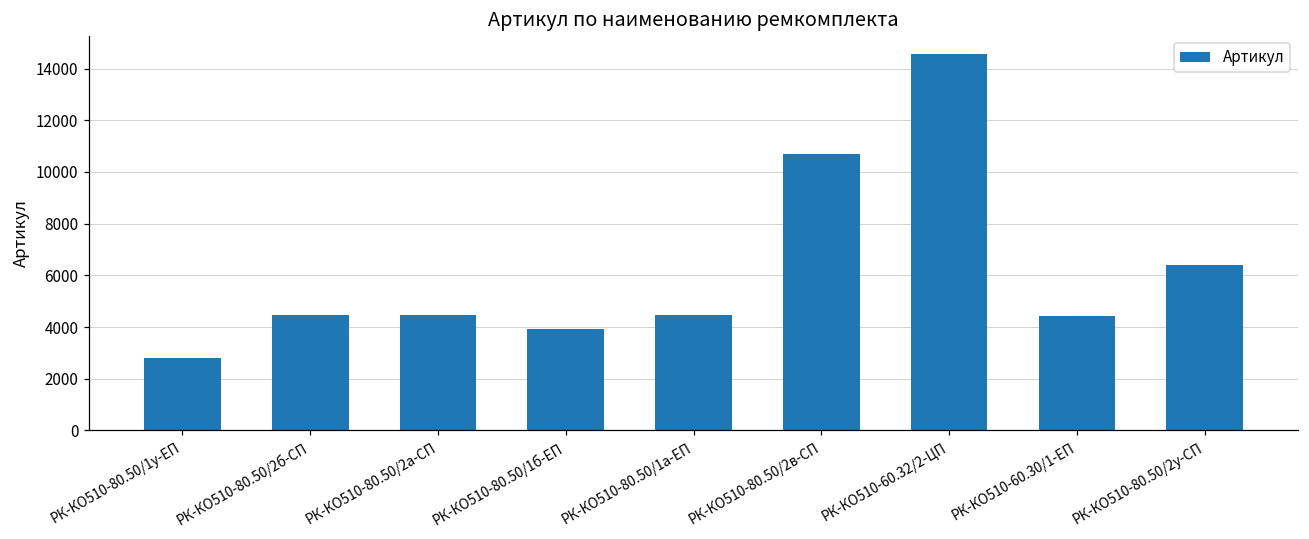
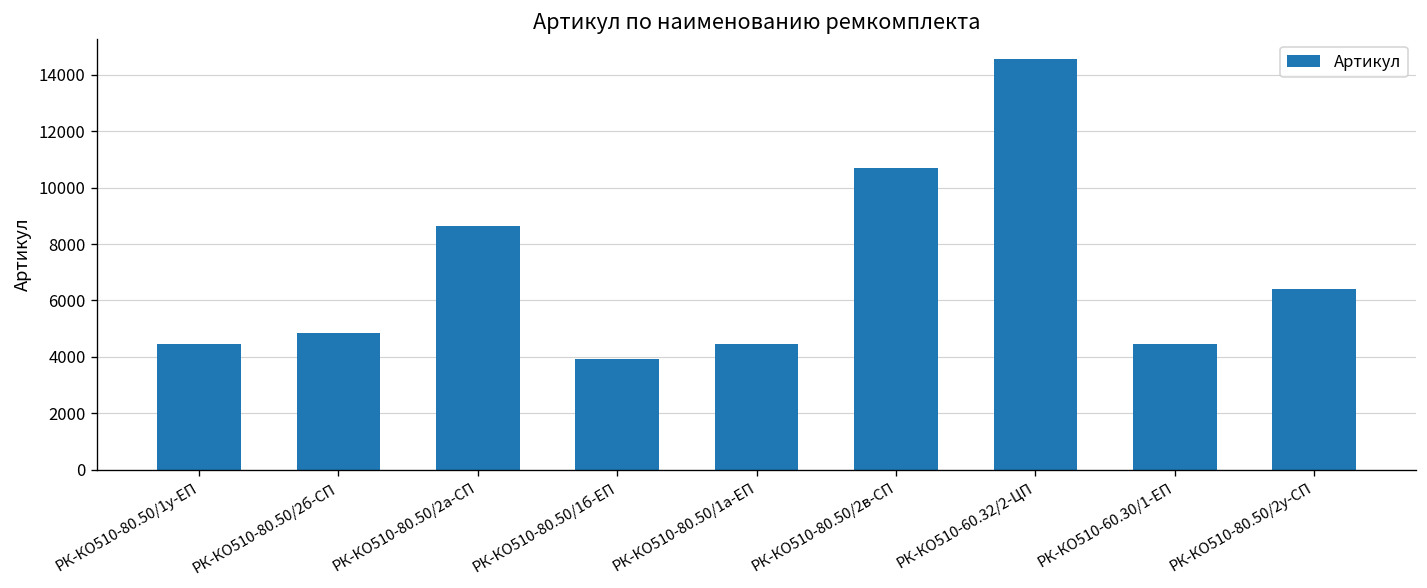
РК-КО510-80.50/1у-ЕП: 2800 -> 4500
РК-КО510-80.50/2б-СП: 4500 -> 4900
РК-КО510-80.50/2а-СП: 4500 -> 8600
